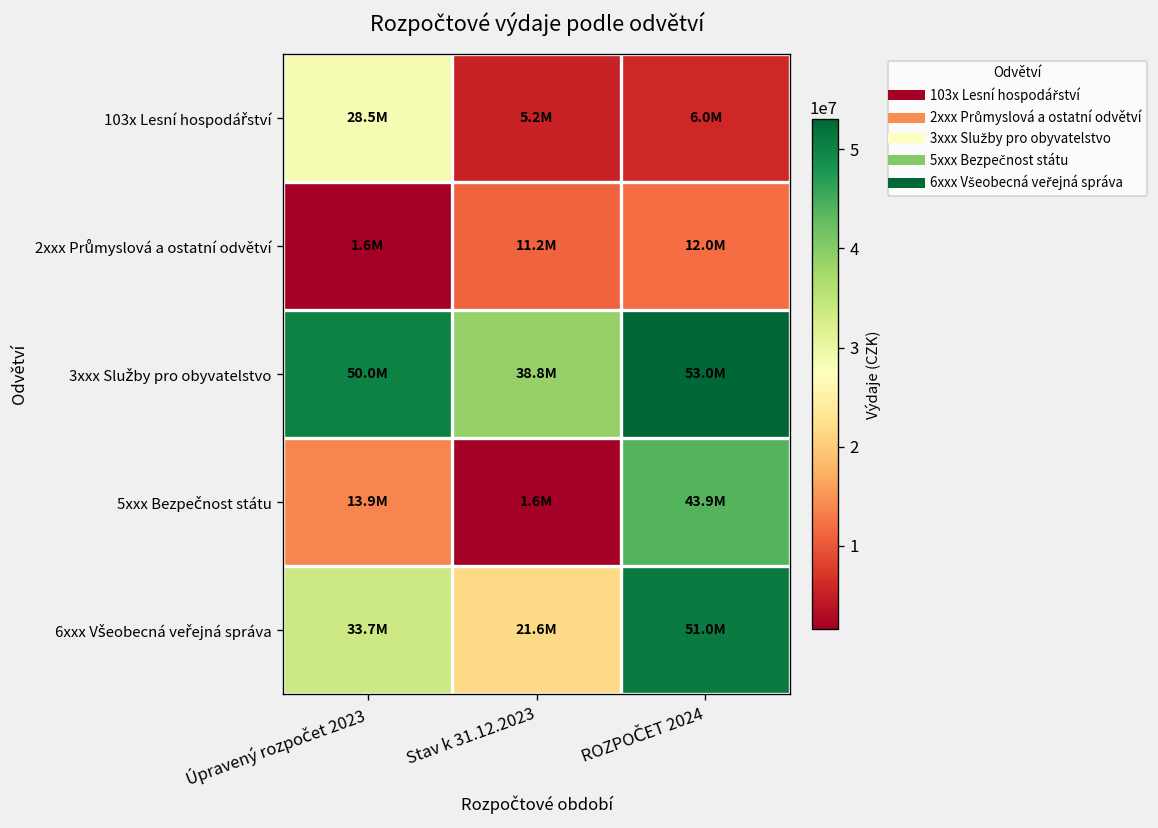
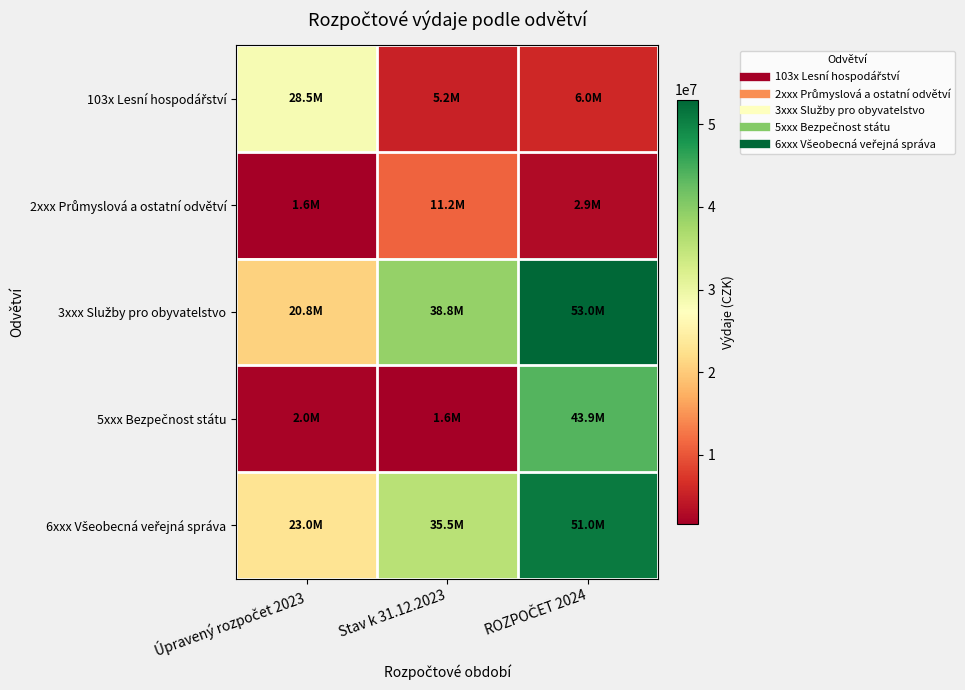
2xxx Průmyslová a ostatní odvětví, ROZPOČET 2024: 12.0M -> 2.9M
3xxx Služby pro obyvatelstvo, Úpravený rozpočet 2023: 50.0M -> 20.8M
5xxx Bezpečnost státu, Úpravený rozpočet 2023: 13.9M -> 2.0M
6xxx Všeobecná veřejná správa, Úpravený rozpočet 2023: 33.7M -> 23.0M
6xxx Všeobecná veřejná správa, Stav k 31.12.2023: 21.6M -> 35.5M
